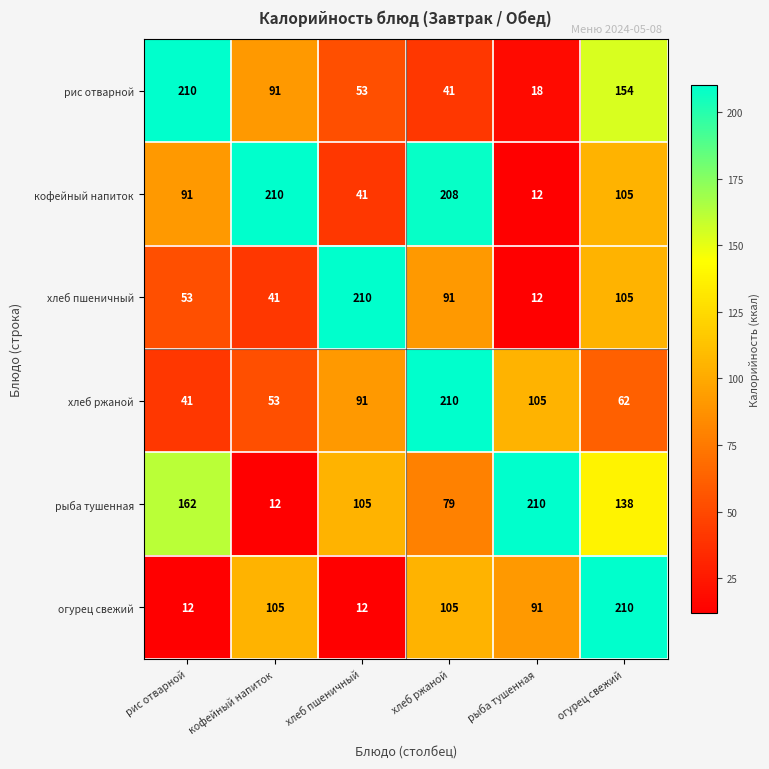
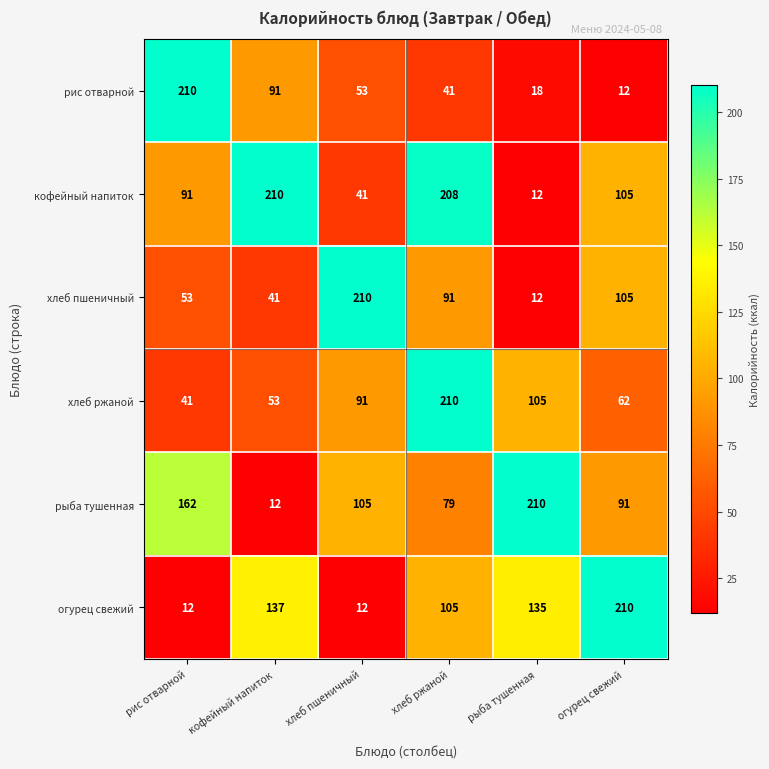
рис отварной, огурец свежий: 154 -> 12
рыба тушенная, огурец свежий: 138 -> 91
огурец свежий, кофейный напиток: 105 -> 137
огурец свежий, рыба тушенная: 91 -> 135
